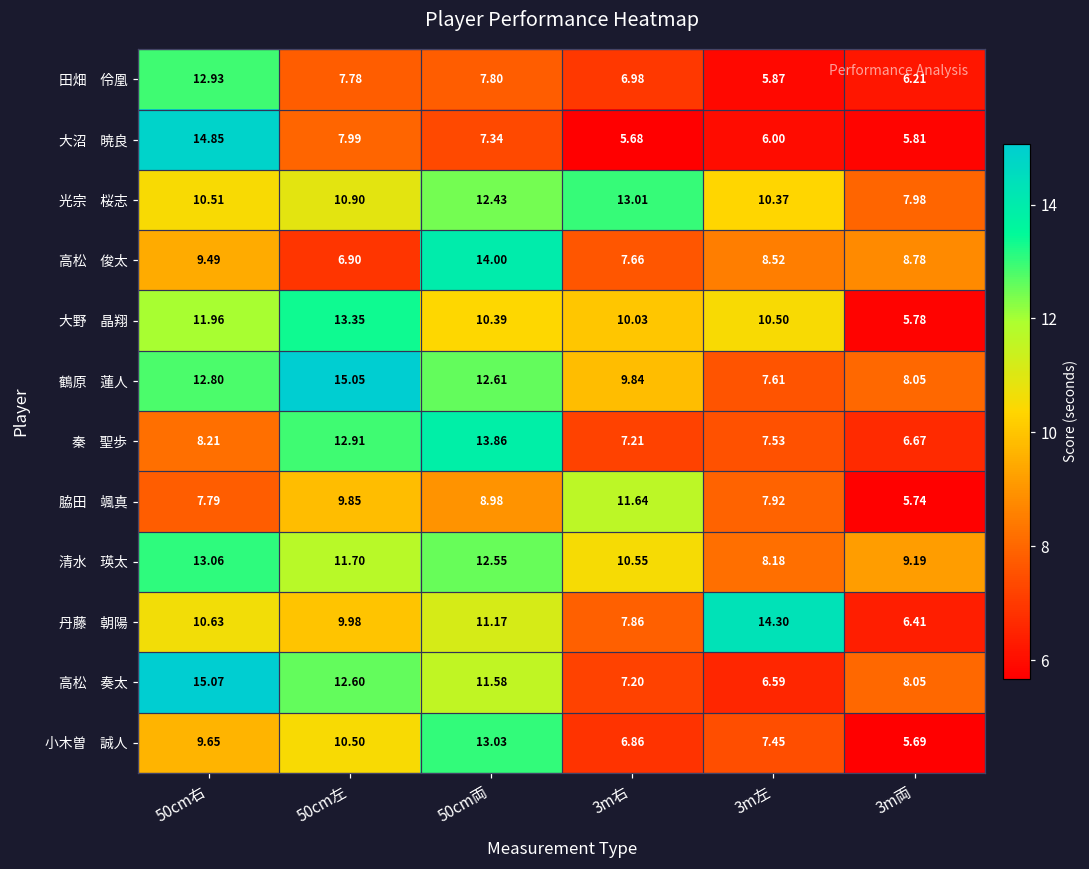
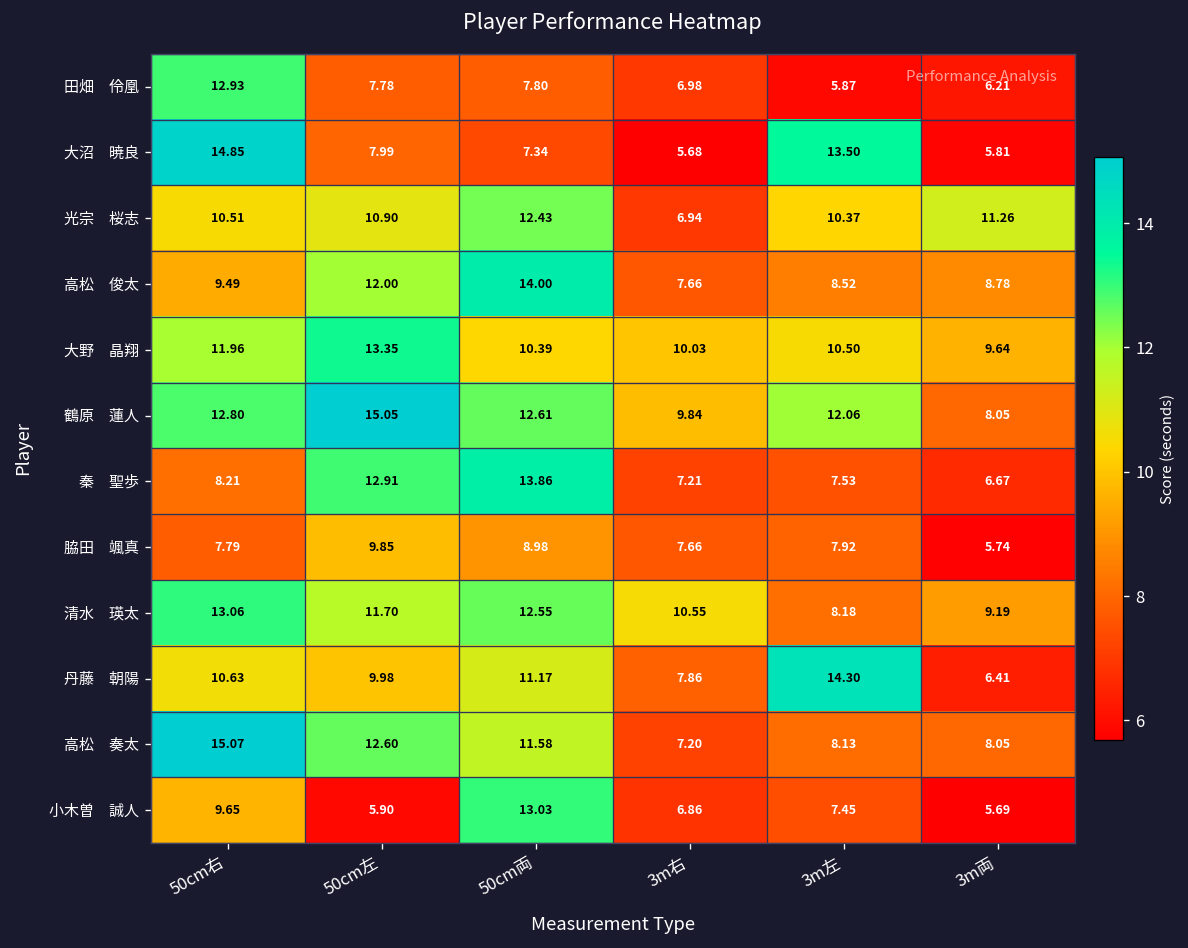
大沼 暁良, 3m左: 6.00 -> 13.50
光宗 桜志, 3m右: 13.01 -> 6.94
光宗 桜志, 3m両: 7.98 -> 11.26
高松 俊太, 50cm左: 6.90 -> 12.00
大野 晶翔, 3m両: 5.78 -> 9.64
鶴原 蓮人, 3m左: 7.61 -> 12.06
脇田 颯真, 3m右: 11.64 -> 7.66
高松 奏太, 3m左: 6.59 -> 8.13
小木曽 誠人, 50cm左: 10.50 -> 5.90
